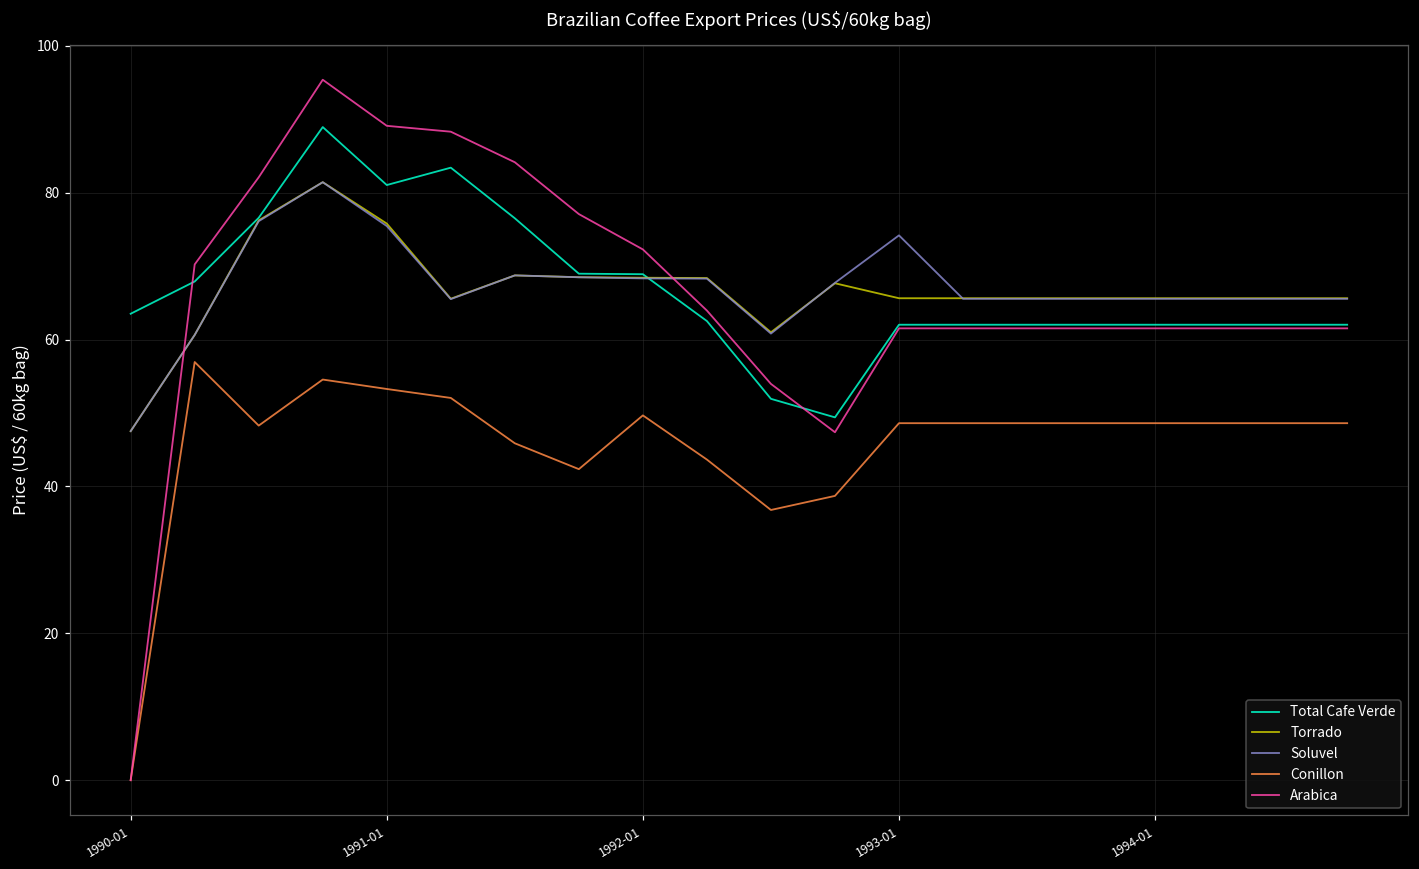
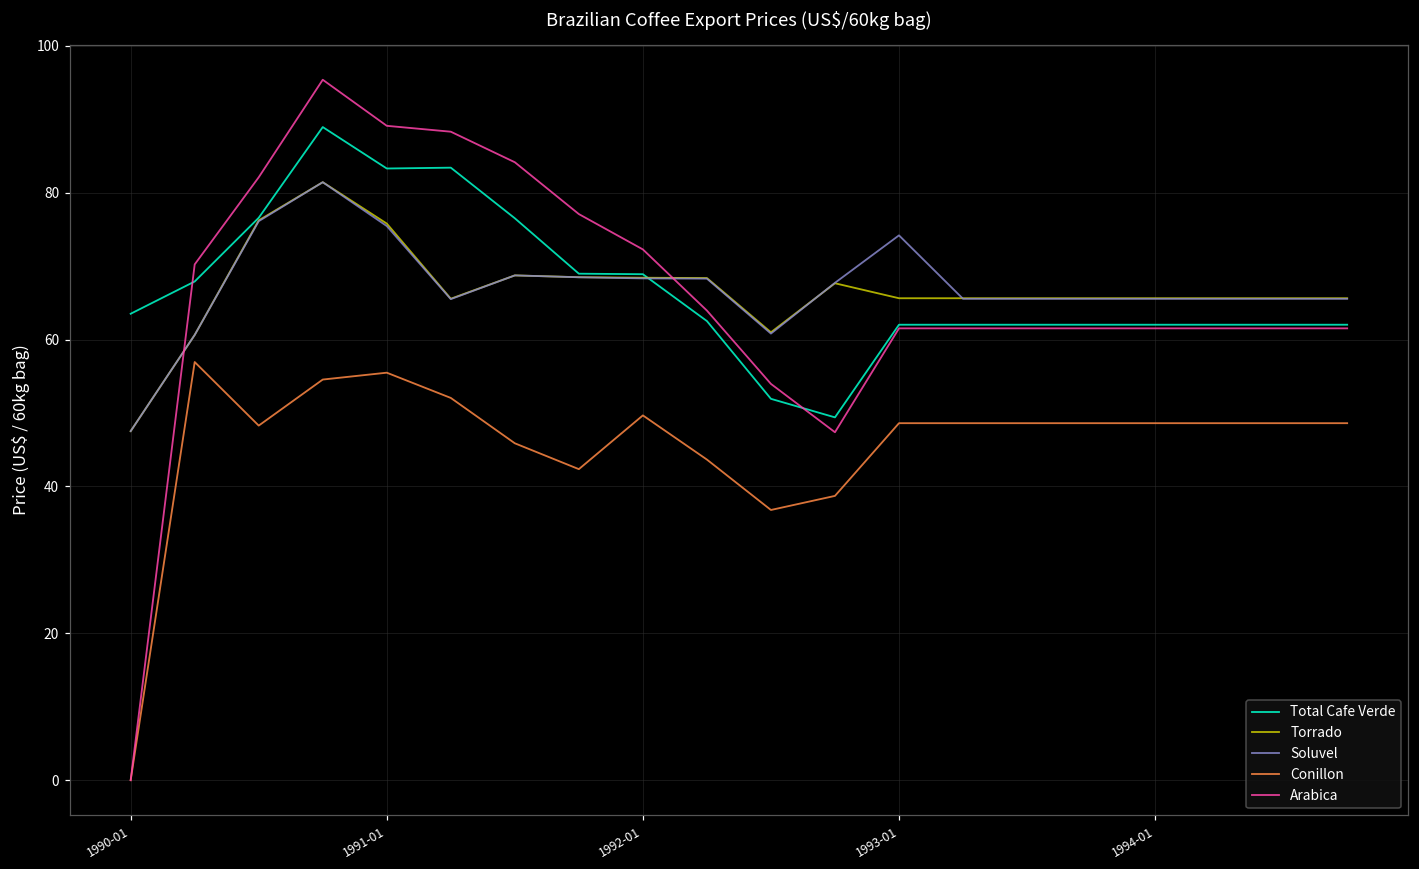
Total Cafe Verde, 1991-01: 81 -> 83
Conillon, 1991-01: 53 -> 55
